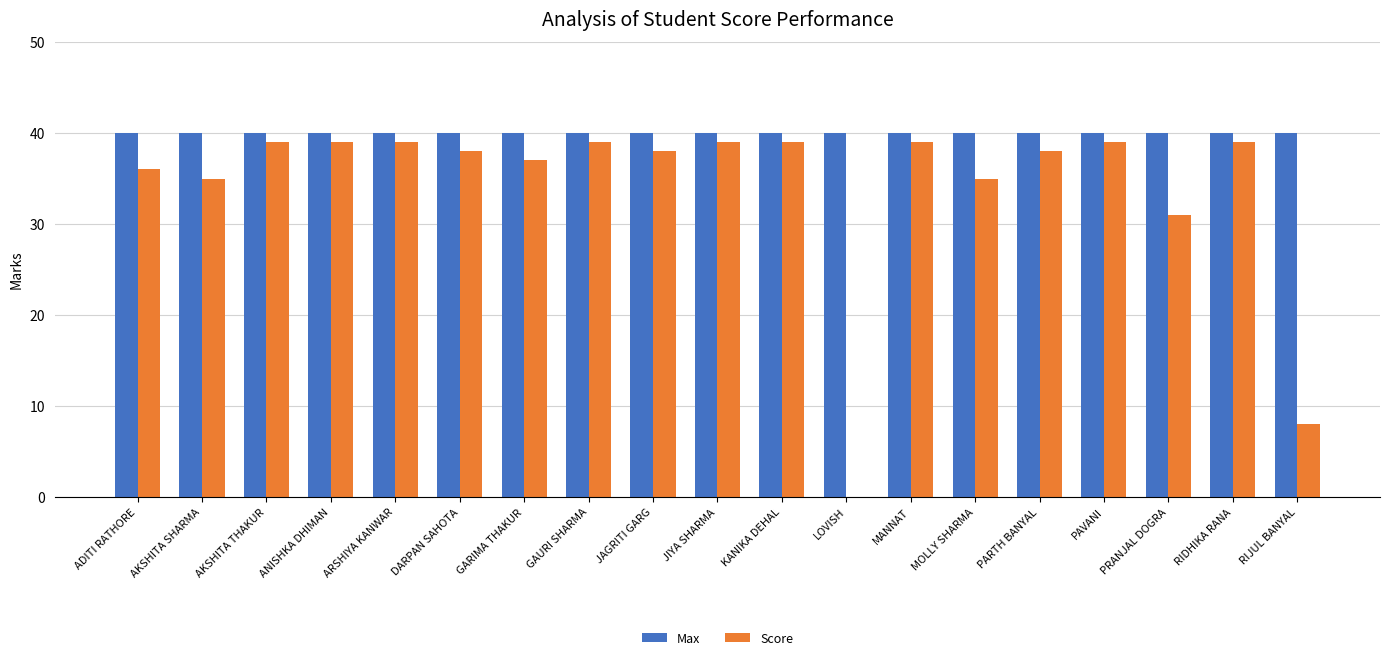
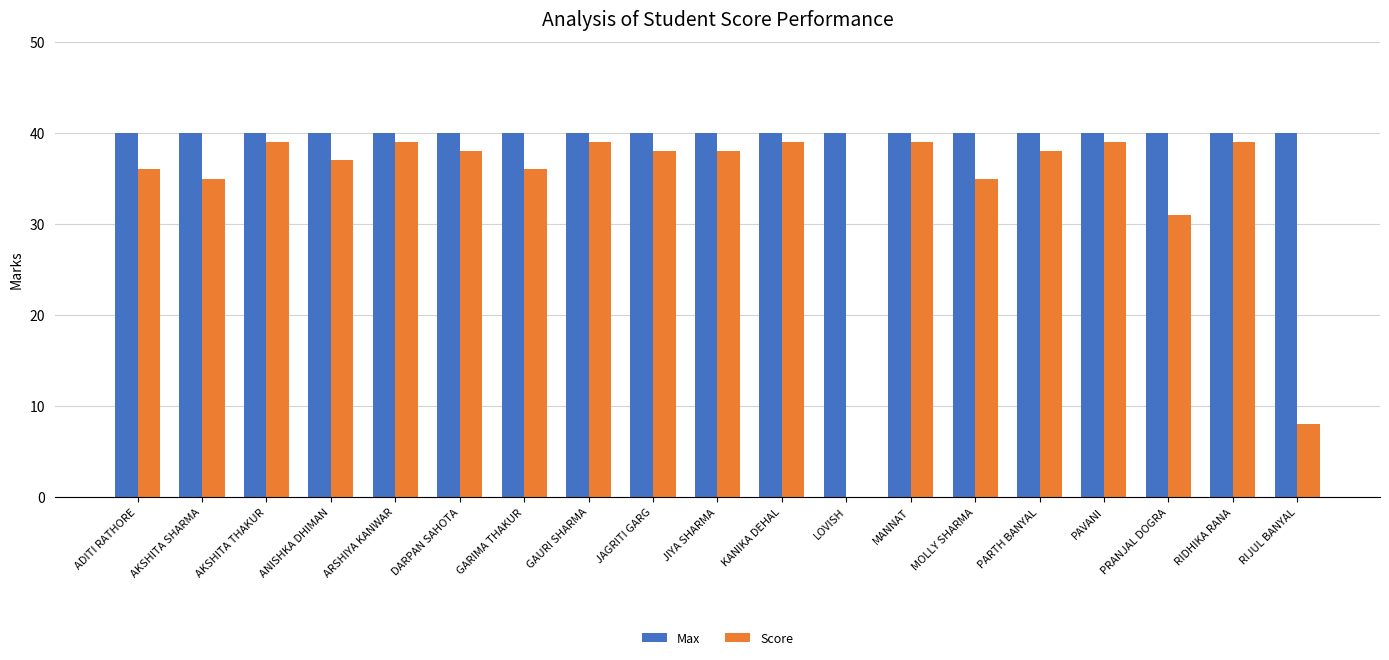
Score, ANISHKA DHIMAN: 39 -> 37
Score, GARIMA THAKUR: 37 -> 36
Score, JIYA SHARMA: 39 -> 38
